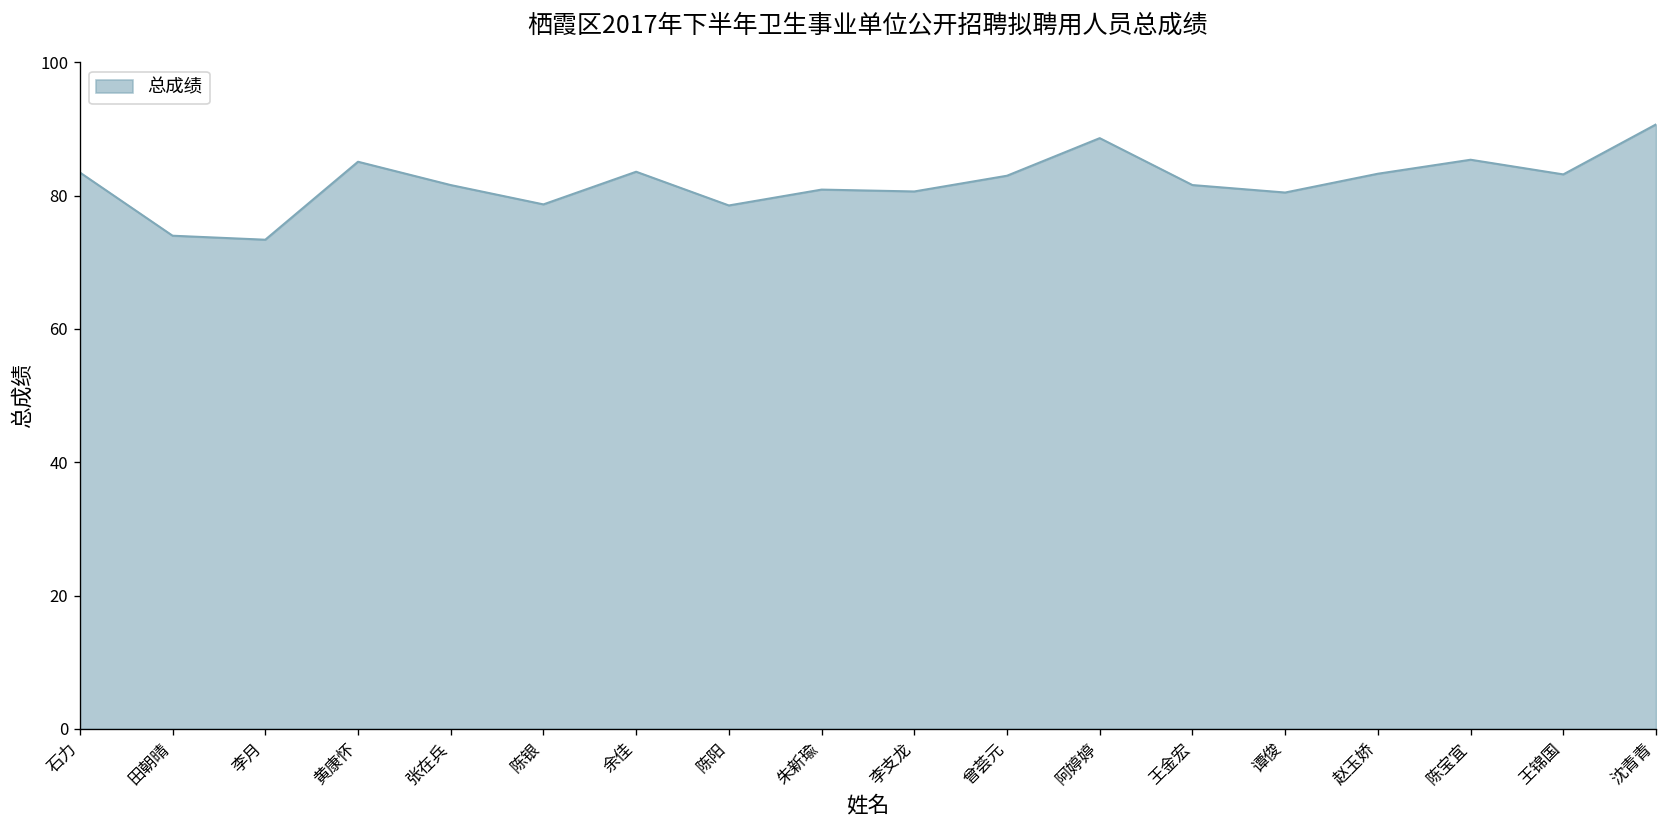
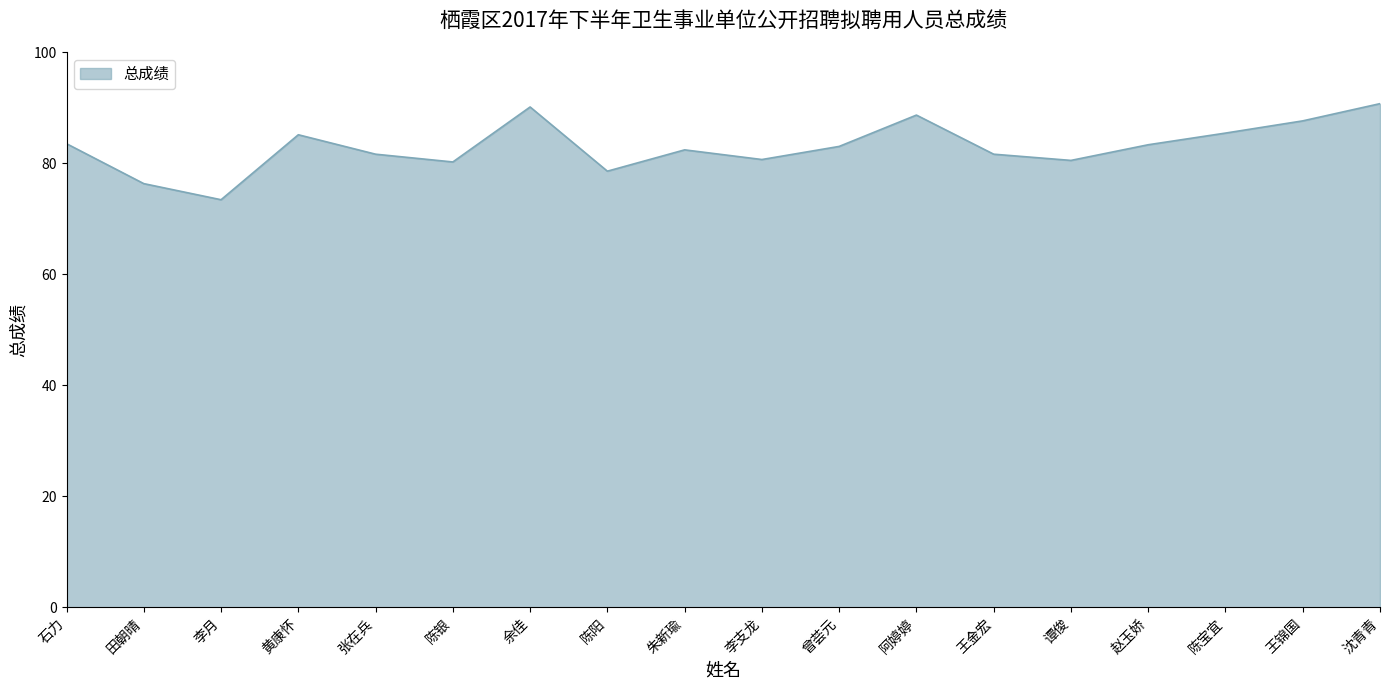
田朝晴: 74 -> 76
陈银: 79 -> 80
余佳: 84 -> 90
朱新瑜: 81 -> 82
王锦国: 83 -> 88
